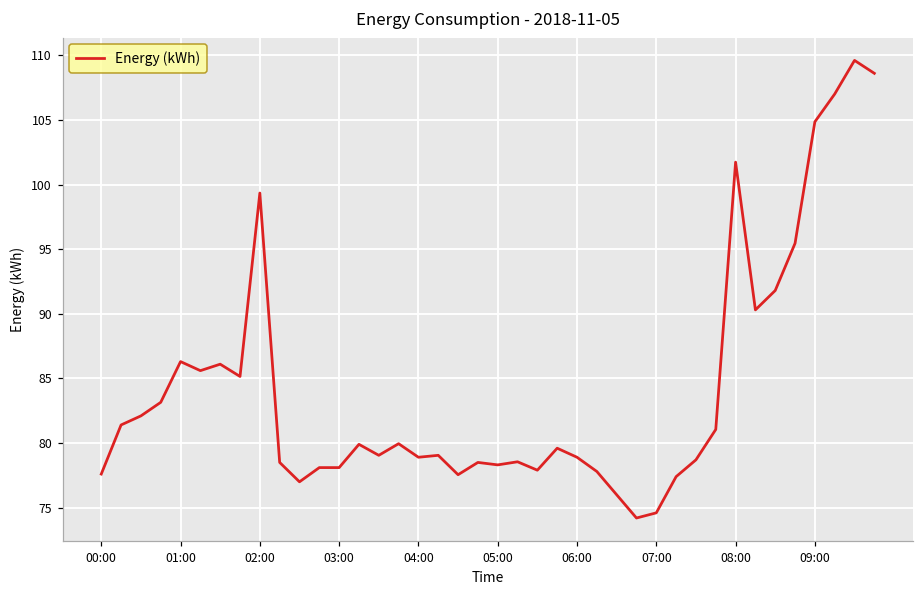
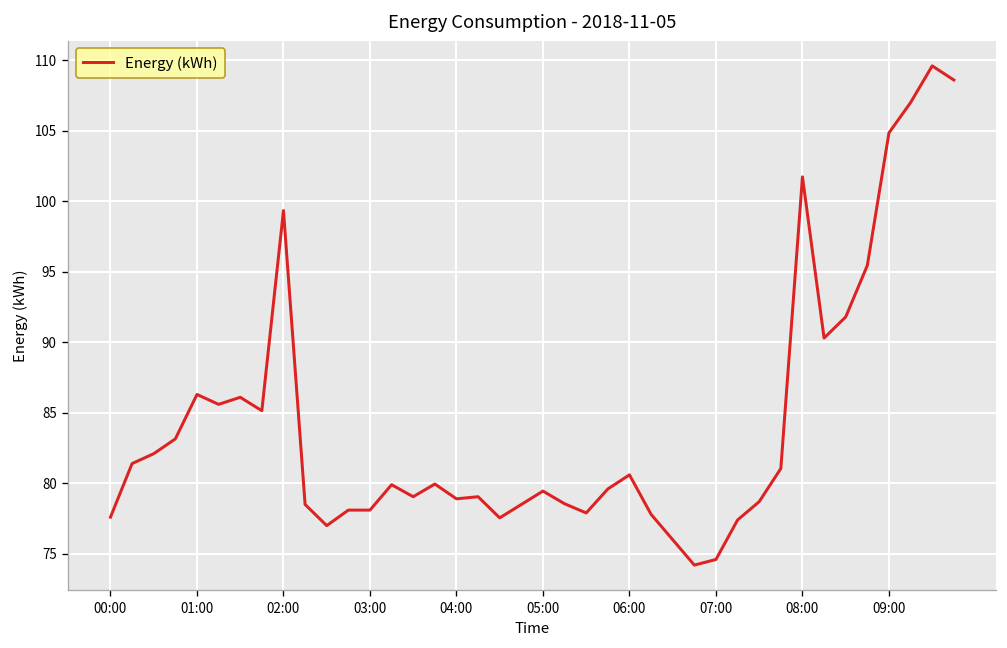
05:00: 78.3 -> 79.5
06:00: 78.9 -> 80.6
